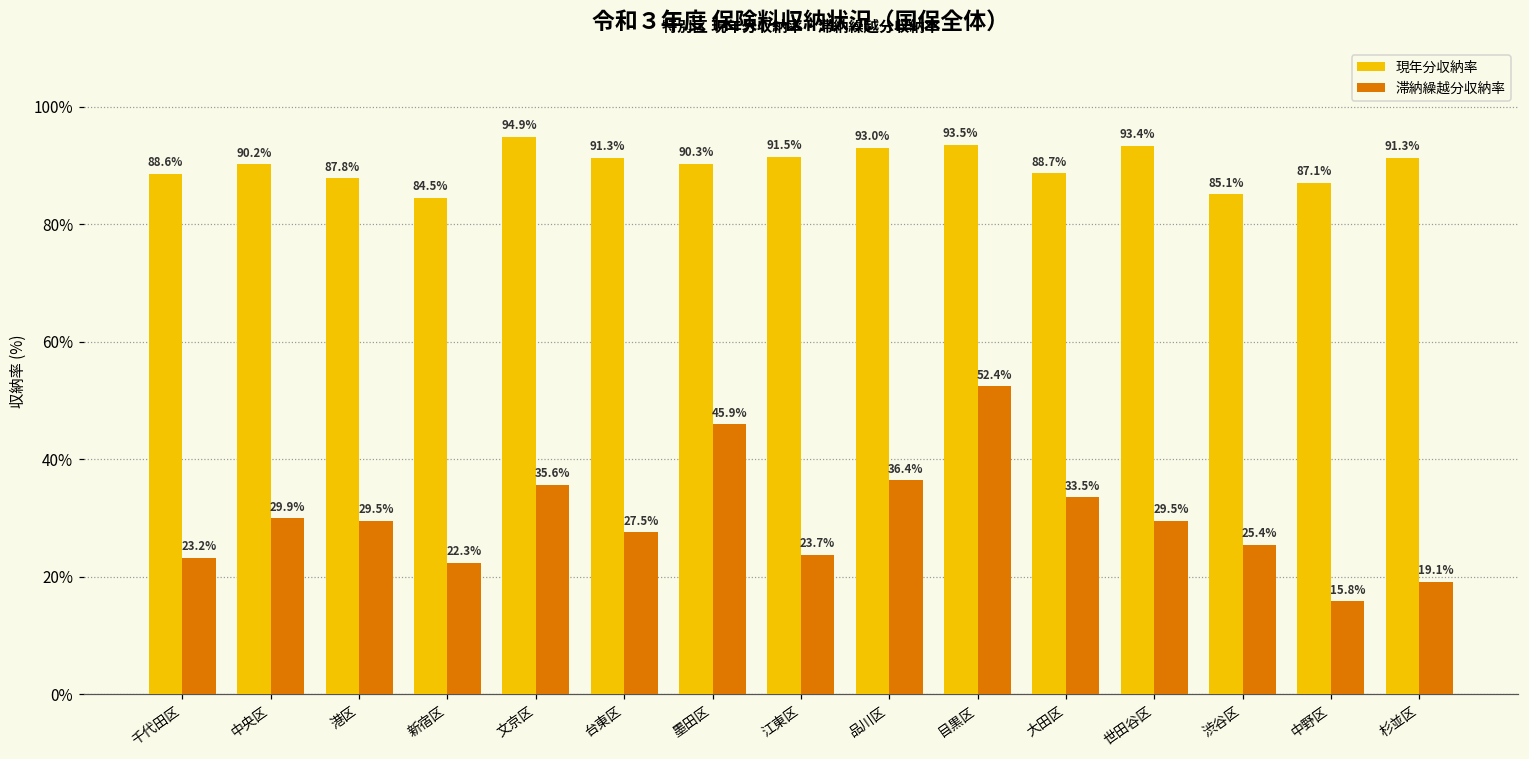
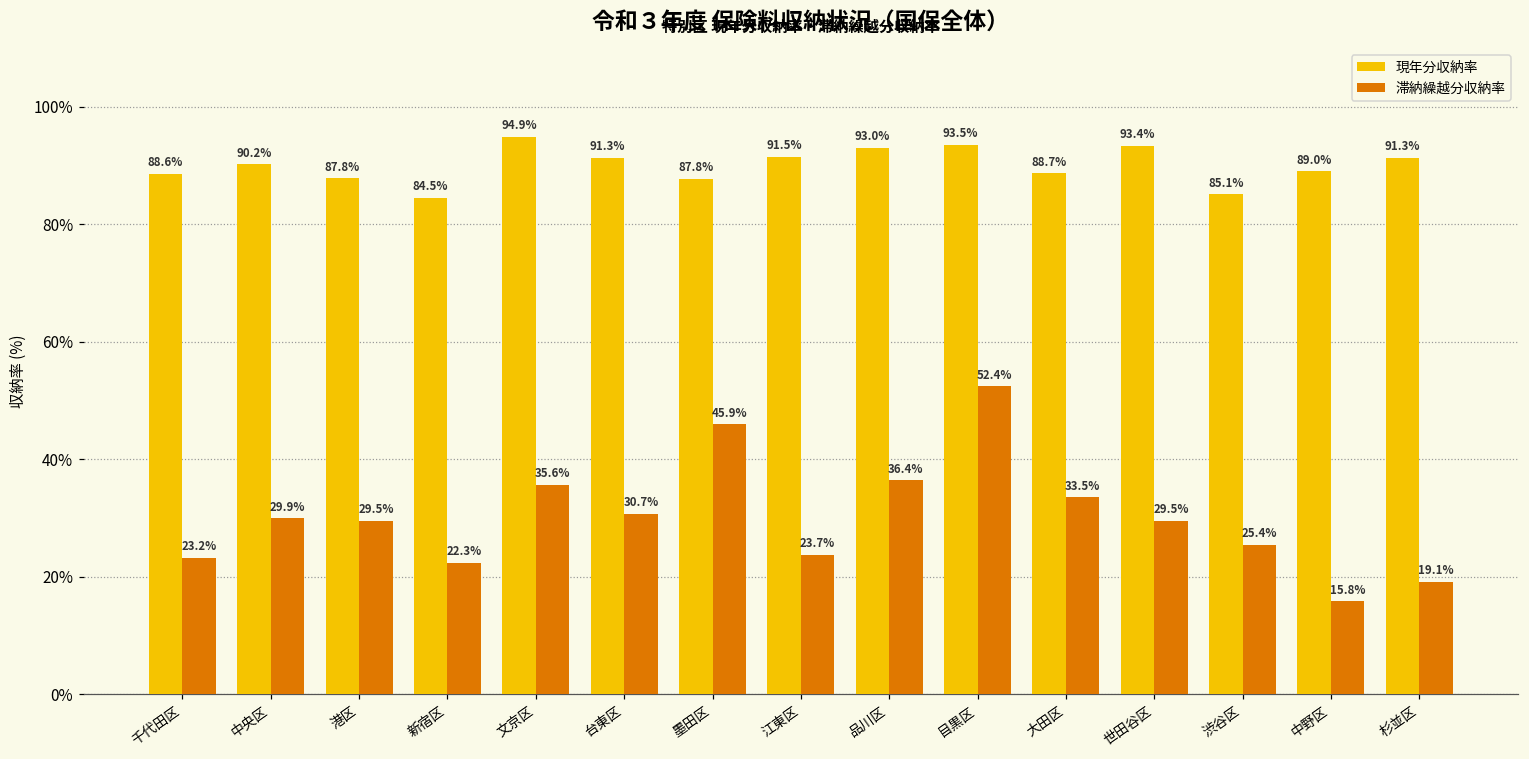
滞納繰越分収納率, 台東区: 27.5% -> 30.7%
現年分収納率, 墨田区: 90.3% -> 87.8%
現年分収納率, 中野区: 87.1% -> 89.0%
